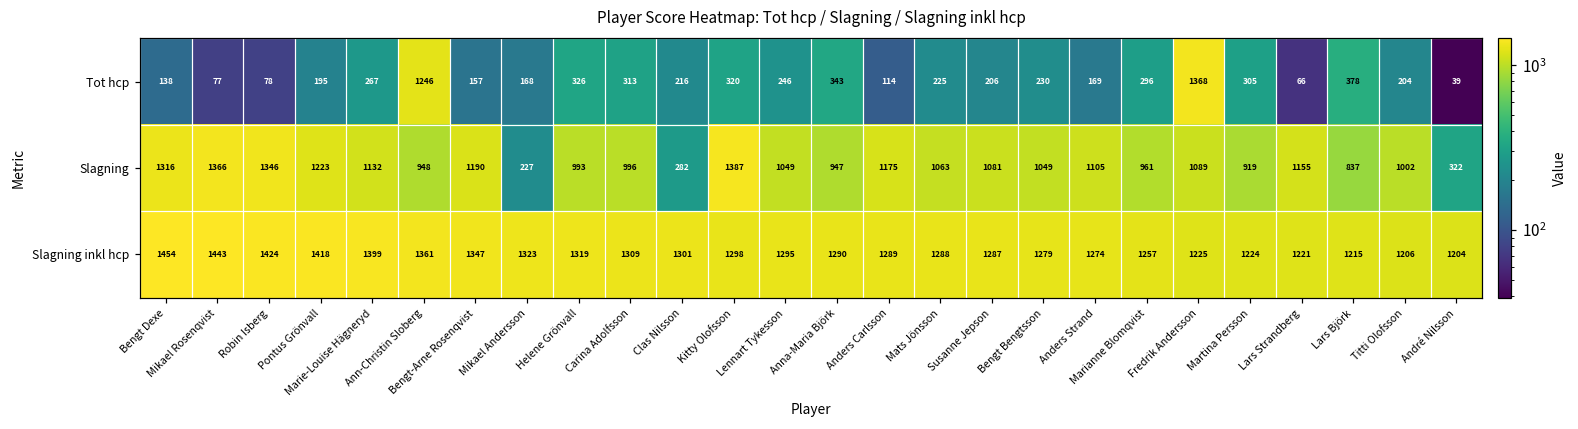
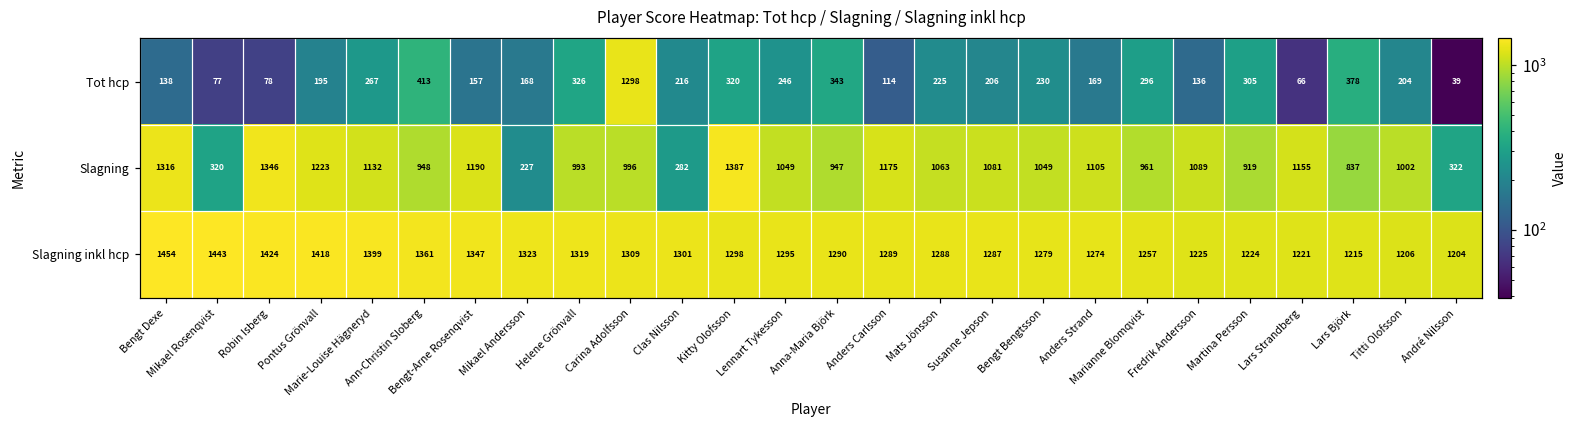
Tot hcp, Ann-Christin Sloberg: 1246 -> 413
Tot hcp, Carina Adolfsson: 313 -> 1298
Tot hcp, Fredrik Andersson: 1368 -> 136
Slagning, Mikael Rosenqvist: 1366 -> 320
